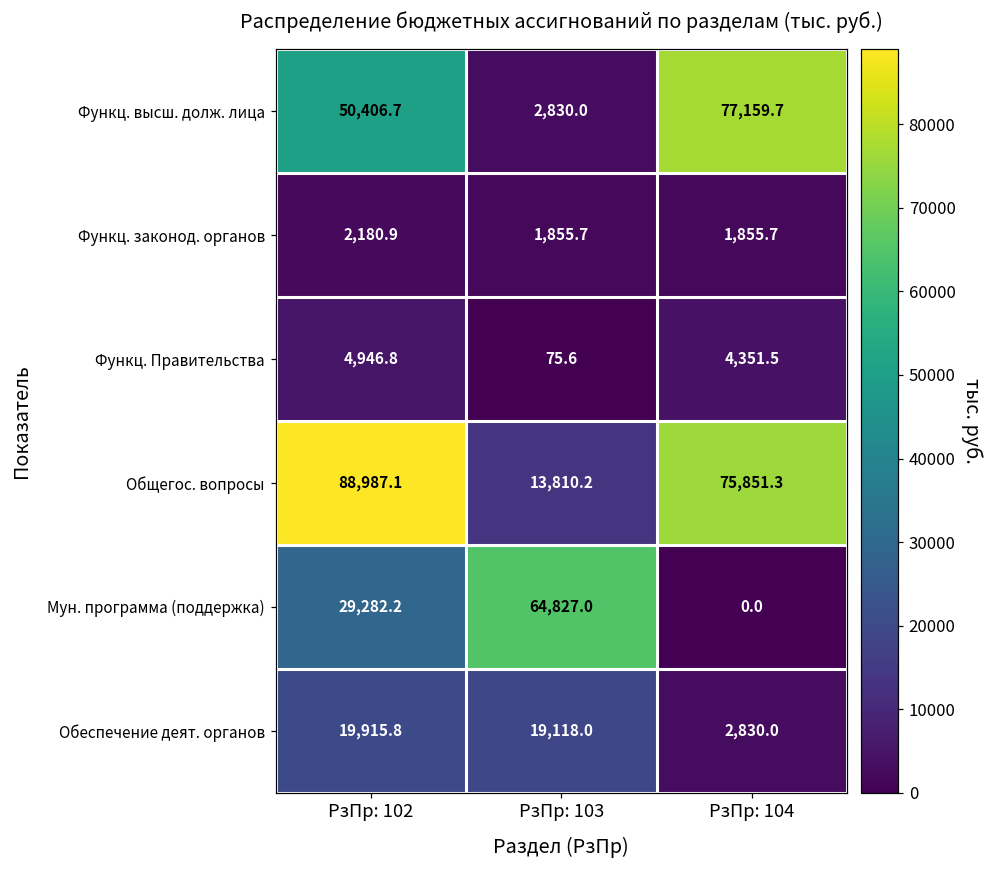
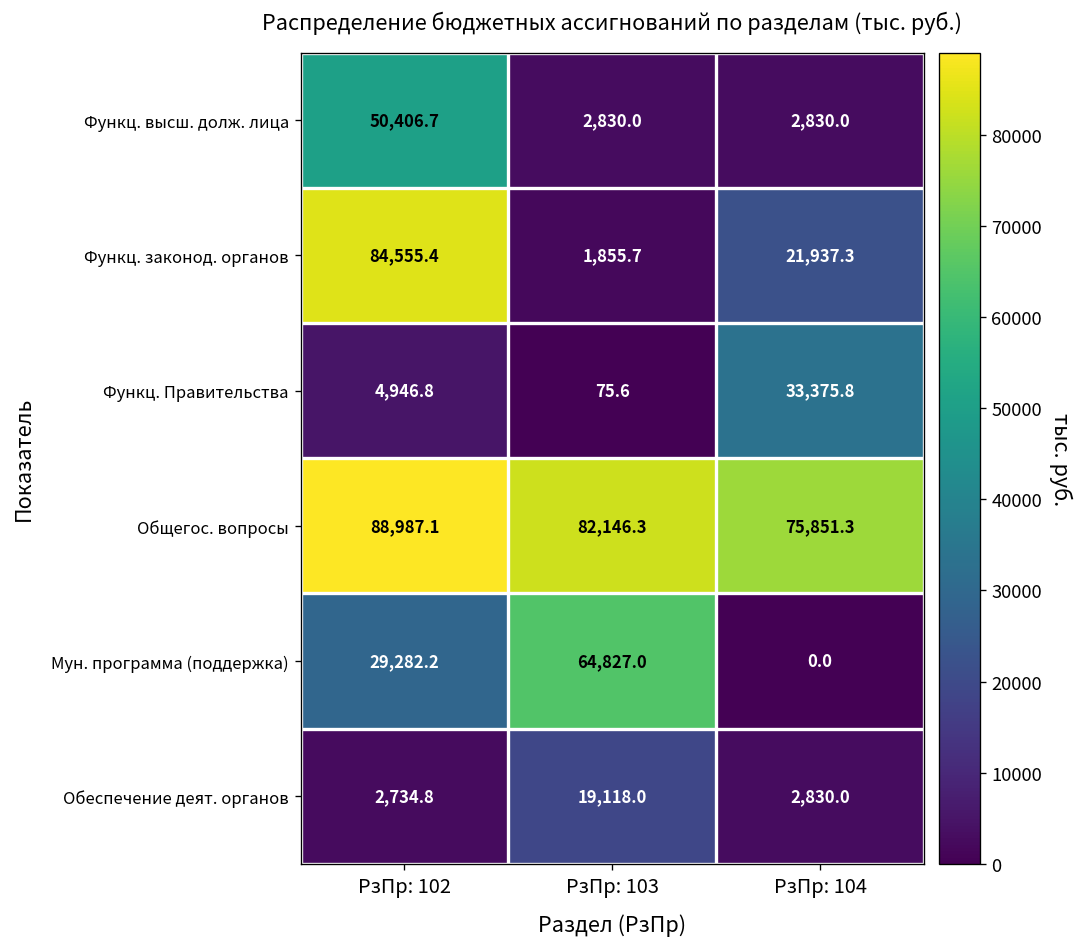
Функц. высш. долж. лица, РзПр: 104: 77,159.7 -> 2,830.0
Функц. законод. органов, РзПр: 102: 2,180.9 -> 84,555.4
Функц. законод. органов, РзПр: 104: 1,855.7 -> 21,937.3
Функц. Правительства, РзПр: 104: 4,351.5 -> 33,375.8
Общегос. вопросы, РзПр: 103: 13,810.2 -> 82,146.3
Обеспечение деят. органов, РзПр: 102: 19,915.8 -> 2,734.8
